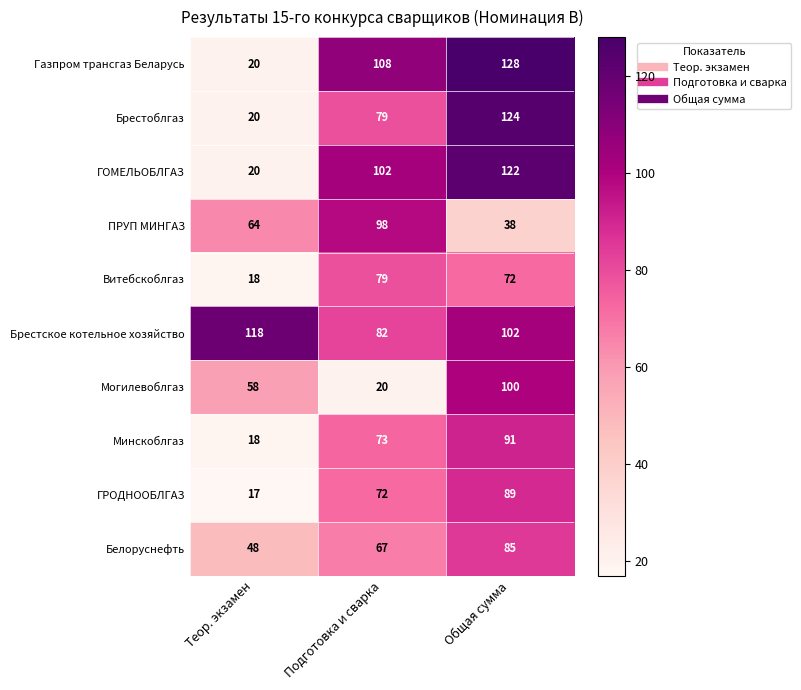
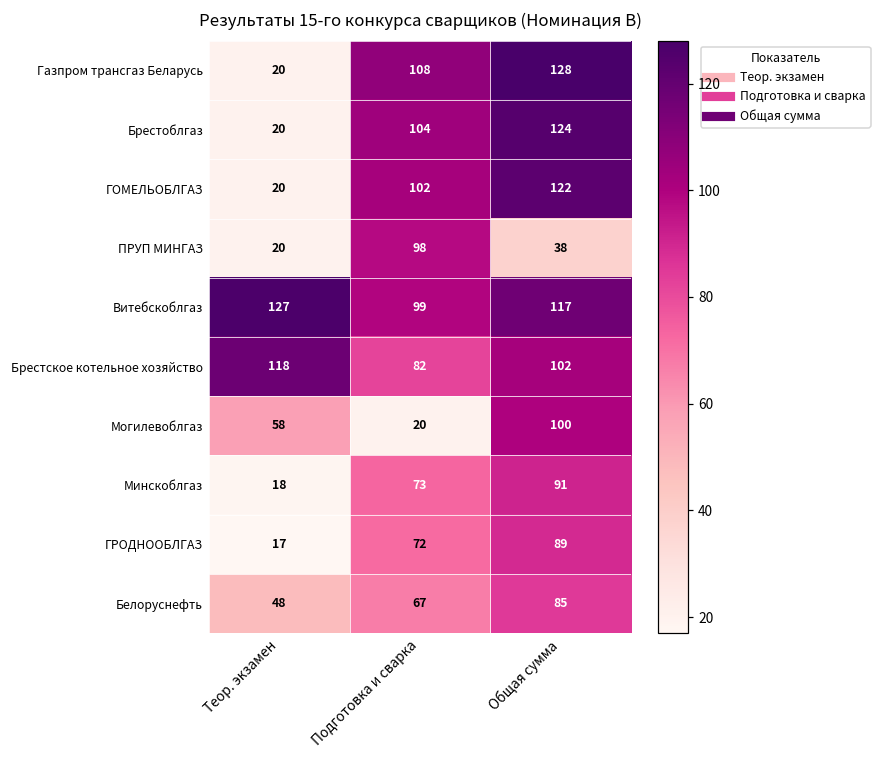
Брестоблгаз, Подготовка и сварка: 79 -> 104
ПРУП МИНГАЗ, Теор. экзамен: 64 -> 20
Витебскоблгаз, Теор. экзамен: 18 -> 127
Витебскоблгаз, Подготовка и сварка: 79 -> 99
Витебскоблгаз, Общая сумма: 72 -> 117
